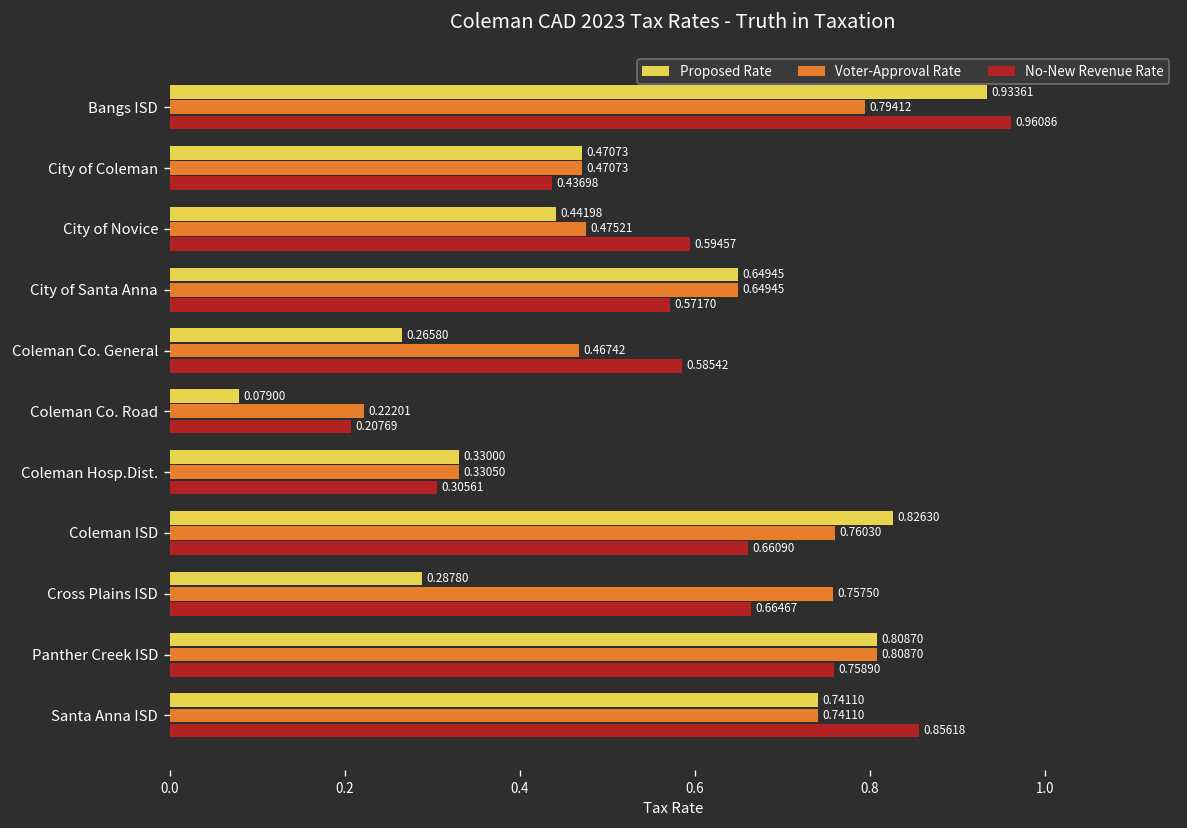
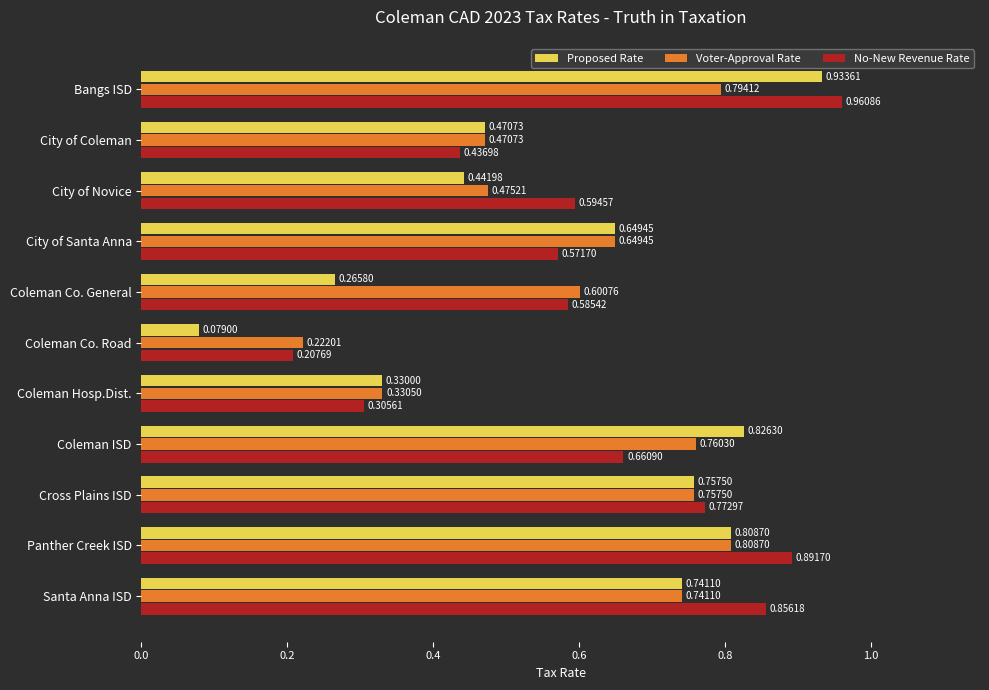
Voter-Approval Rate, Coleman Co. General: 0.46742 -> 0.60076
Proposed Rate, Cross Plains ISD: 0.28780 -> 0.75750
No-New Revenue Rate, Cross Plains ISD: 0.66467 -> 0.77297
No-New Revenue Rate, Panther Creek ISD: 0.75890 -> 0.89170
